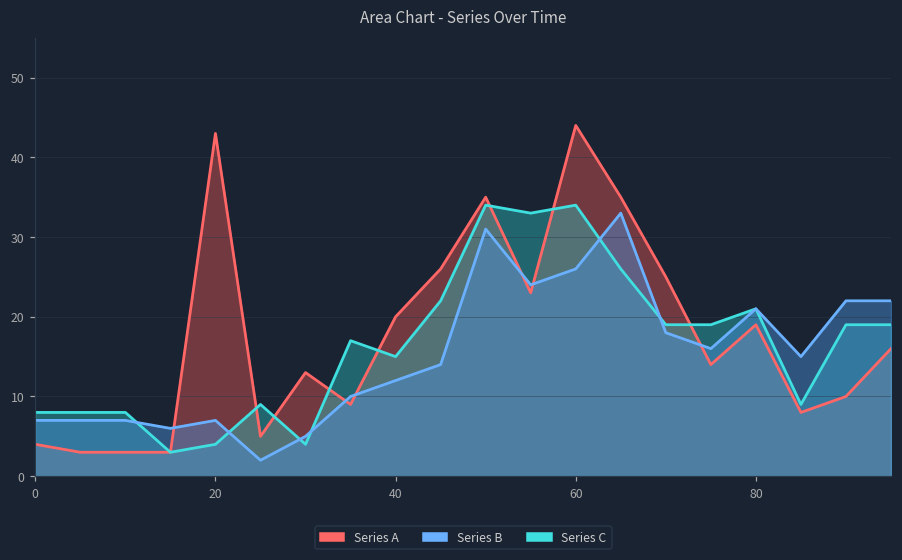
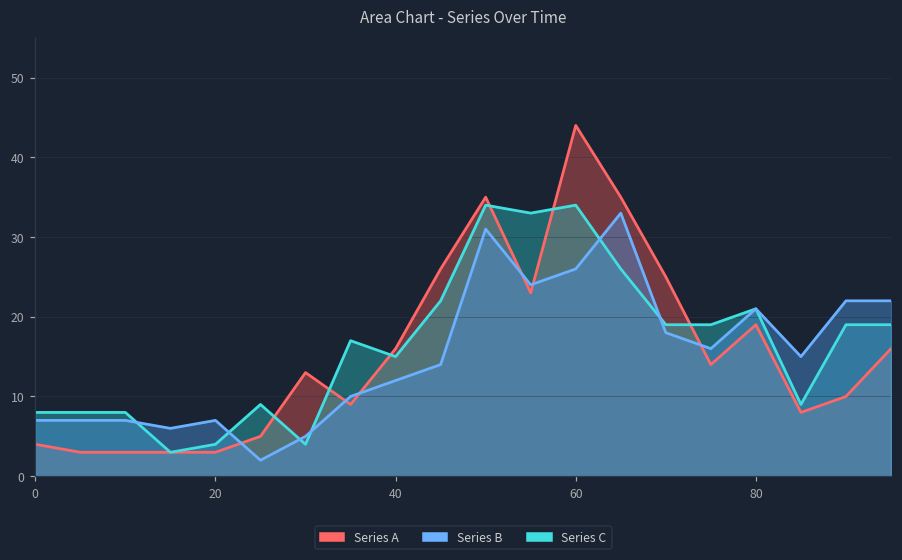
Series A, 20: 43 -> 3
Series A, 40: 20 -> 16
